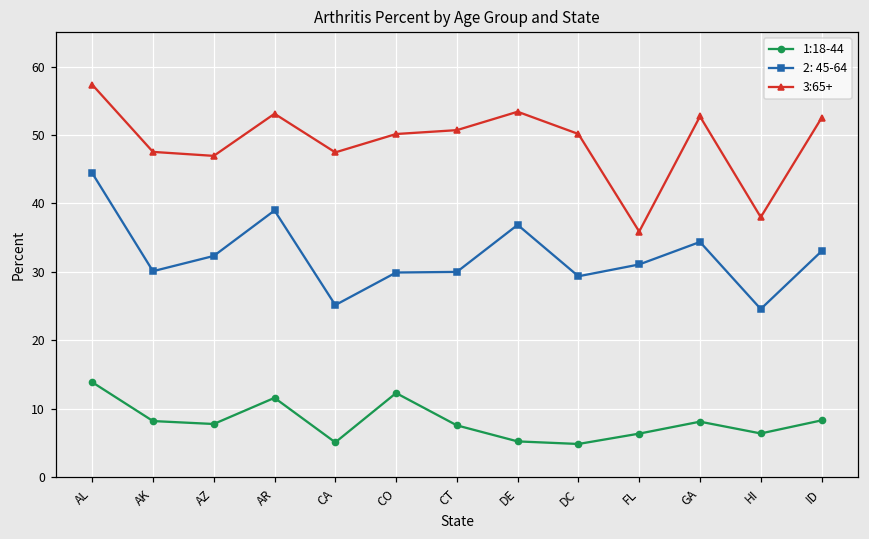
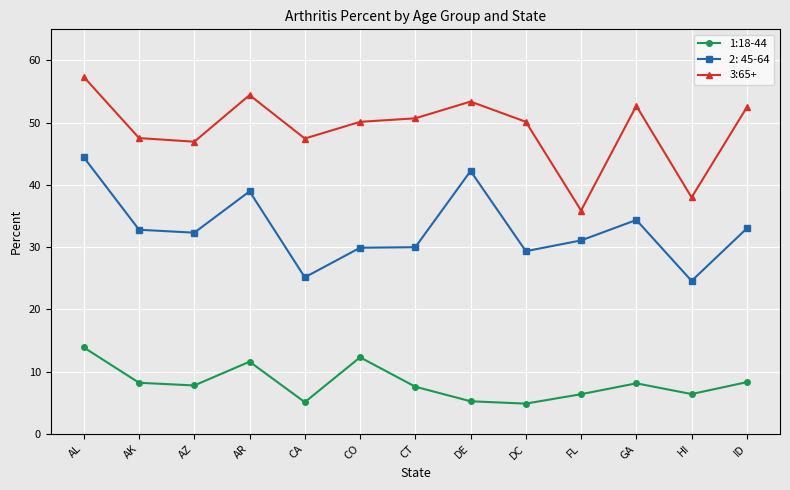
2: 45-64, AK: 30 -> 33
3:65+, AR: 53 -> 54
2: 45-64, DE: 37 -> 42
